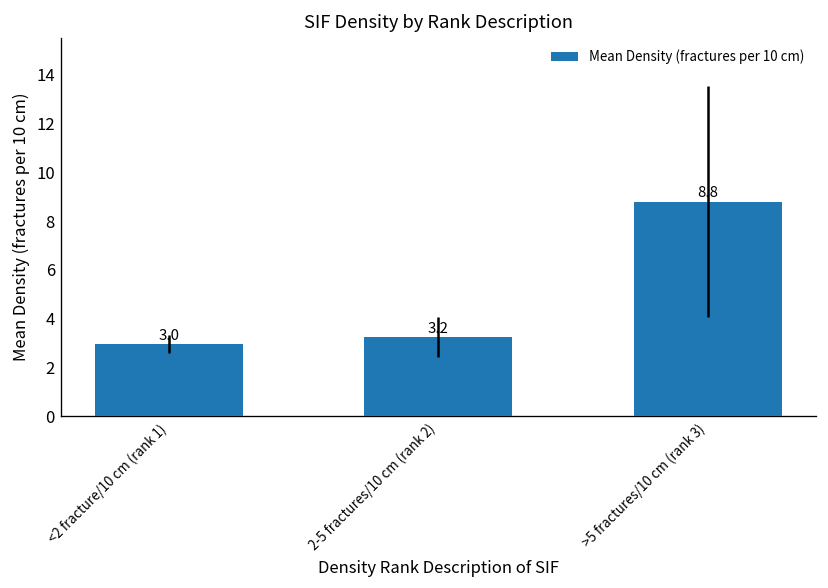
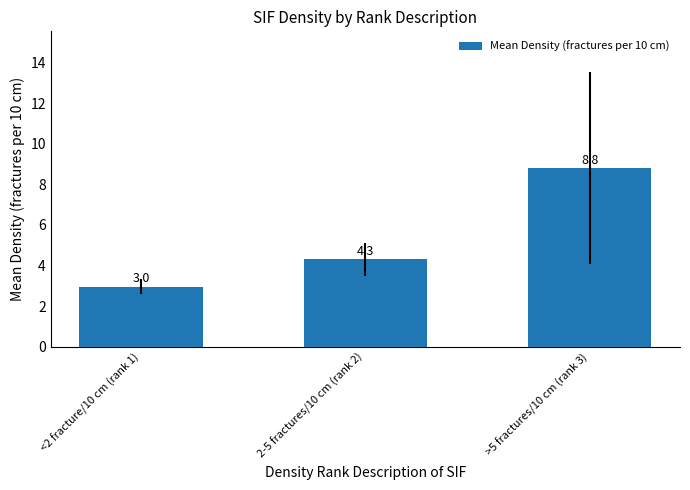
2-5 fractures/10 cm (rank 2): 3.2 -> 4.3
